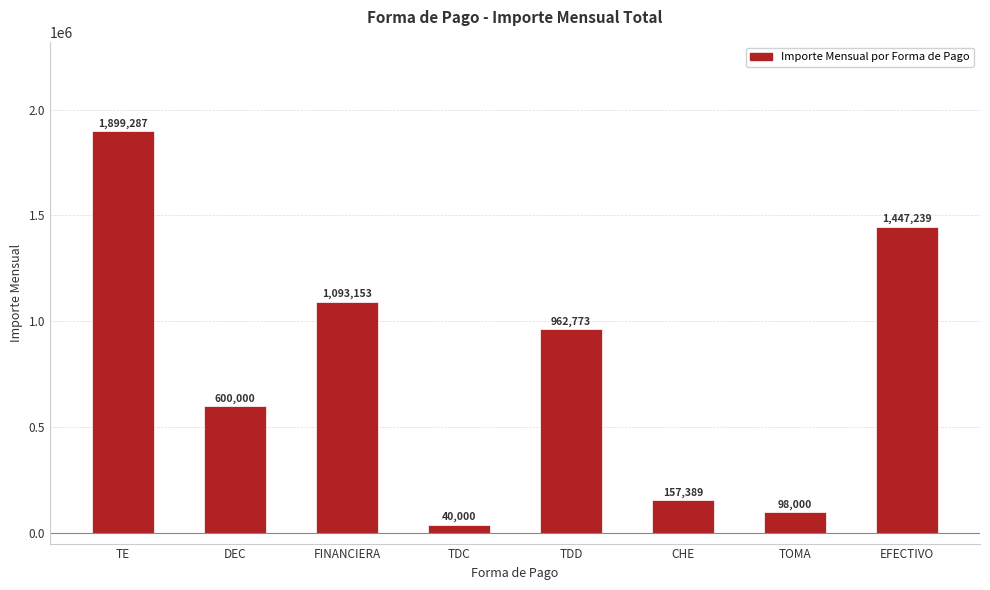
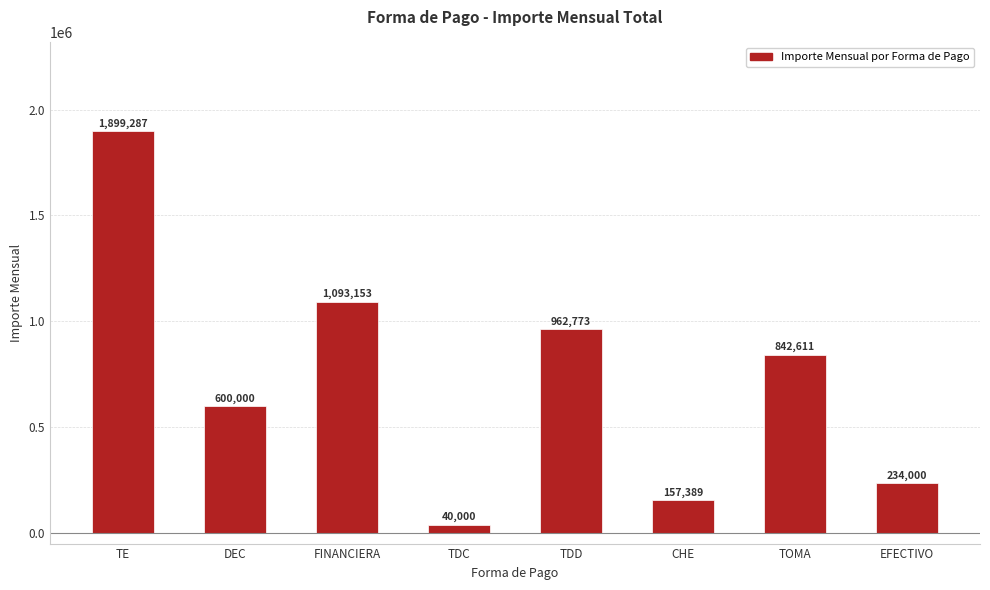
TOMA: 98,000 -> 842,611
EFECTIVO: 1,447,239 -> 234,000
